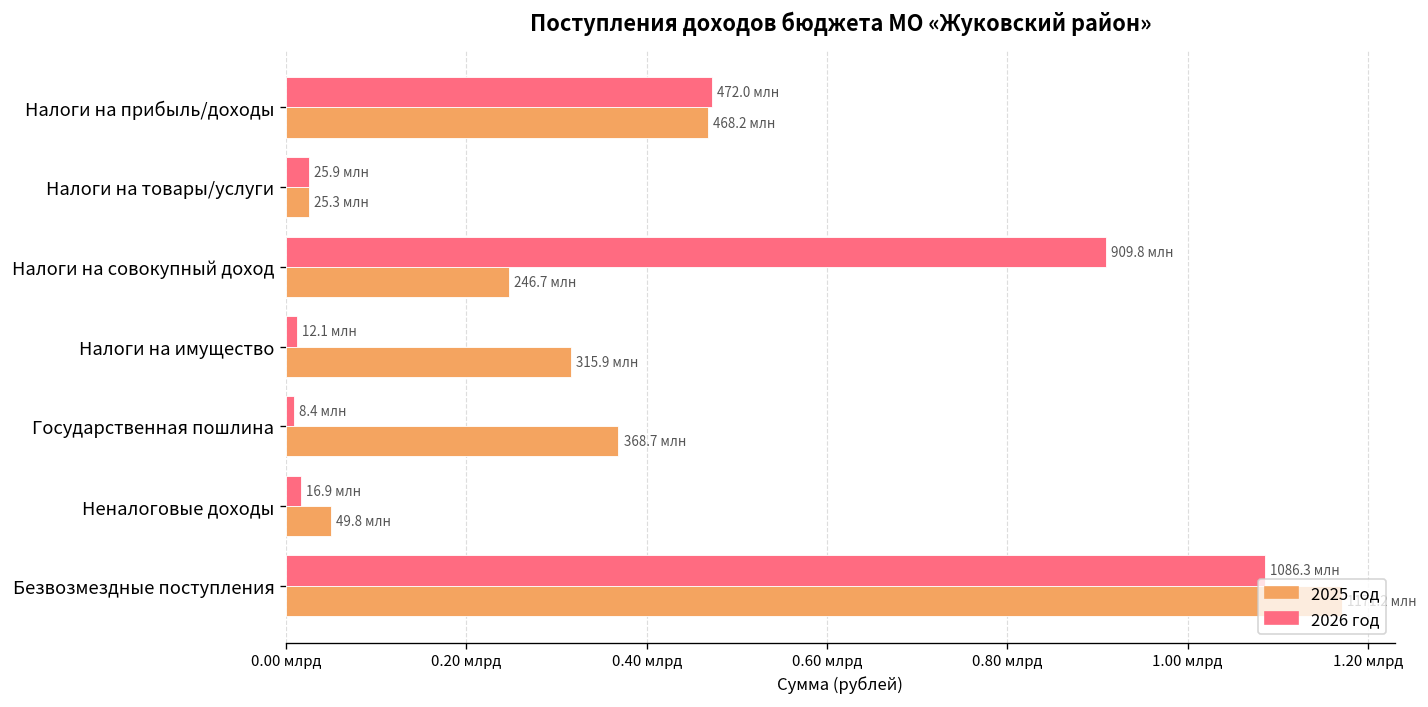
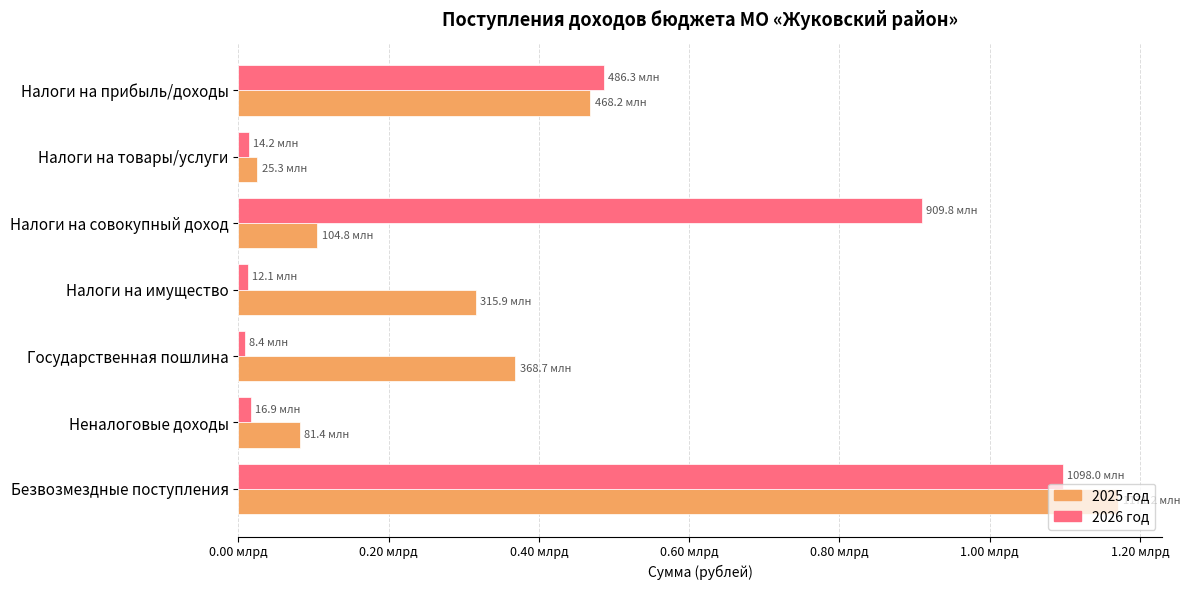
2026 год, Налоги на прибыль/доходы: 472.0 -> 486.3
2026 год, Налоги на товары/услуги: 25.9 -> 14.2
2025 год, Налоги на совокупный доход: 246.7 -> 104.8
2025 год, Неналоговые доходы: 49.8 -> 81.4
2026 год, Безвозмездные поступления: 1086.3 -> 1098.0
